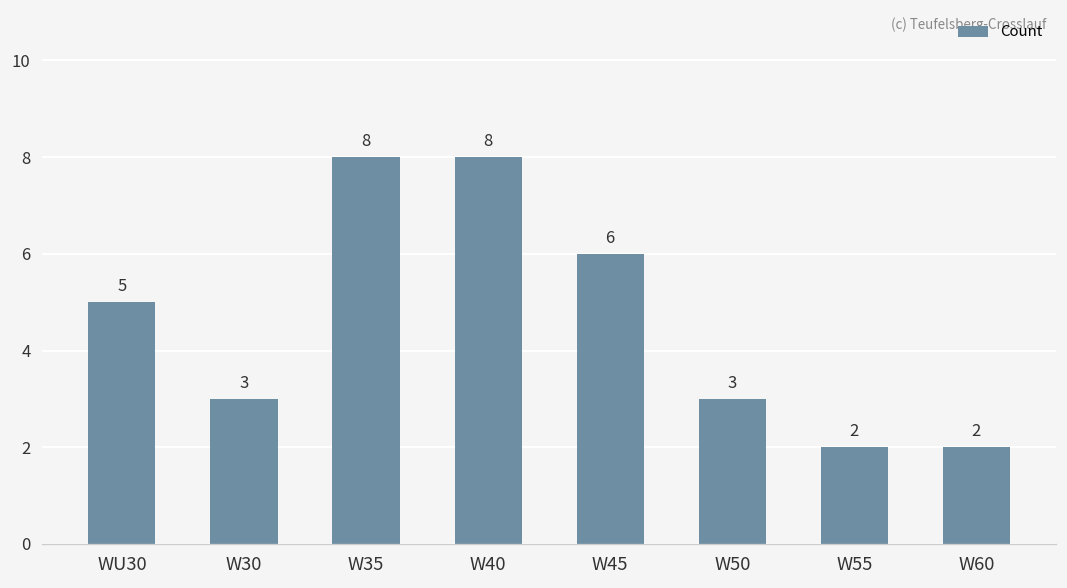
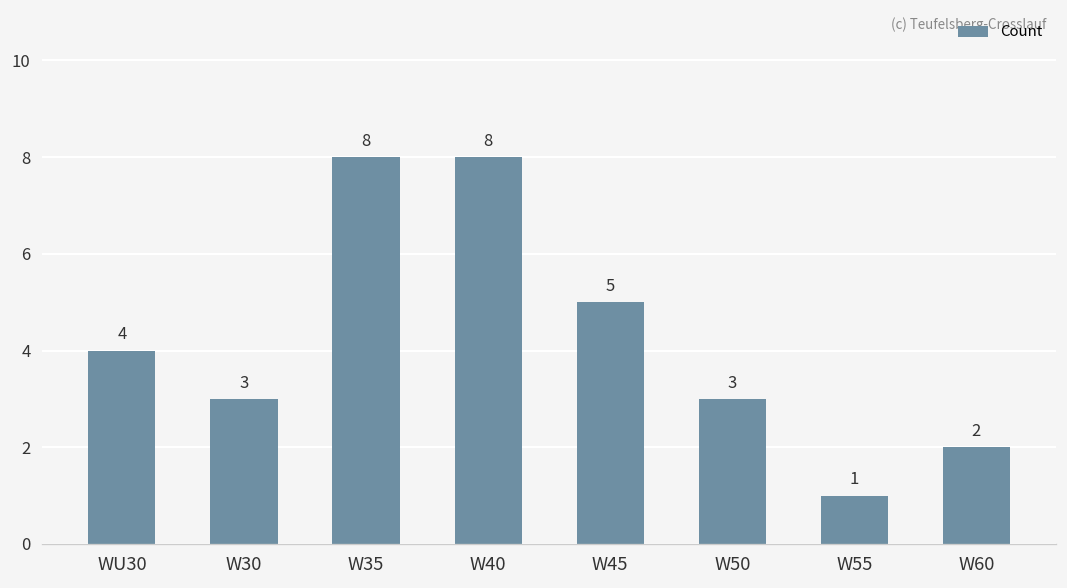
WU30: 5 -> 4
W45: 6 -> 5
W55: 2 -> 1
